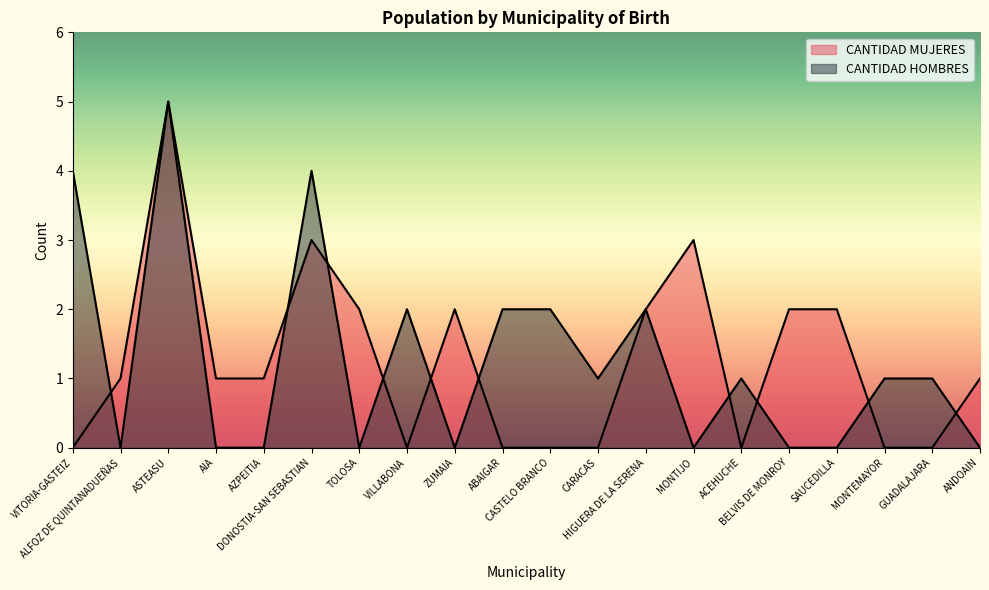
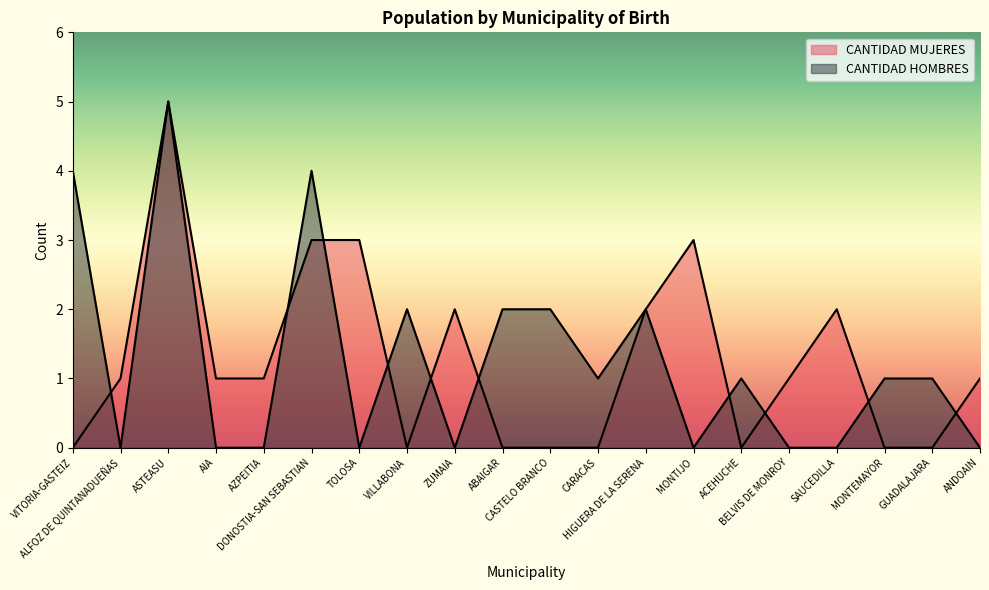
CANTIDAD MUJERES, TOLOSA: 2 -> 3
CANTIDAD MUJERES, BELVIS DE MONROY: 2 -> 1
